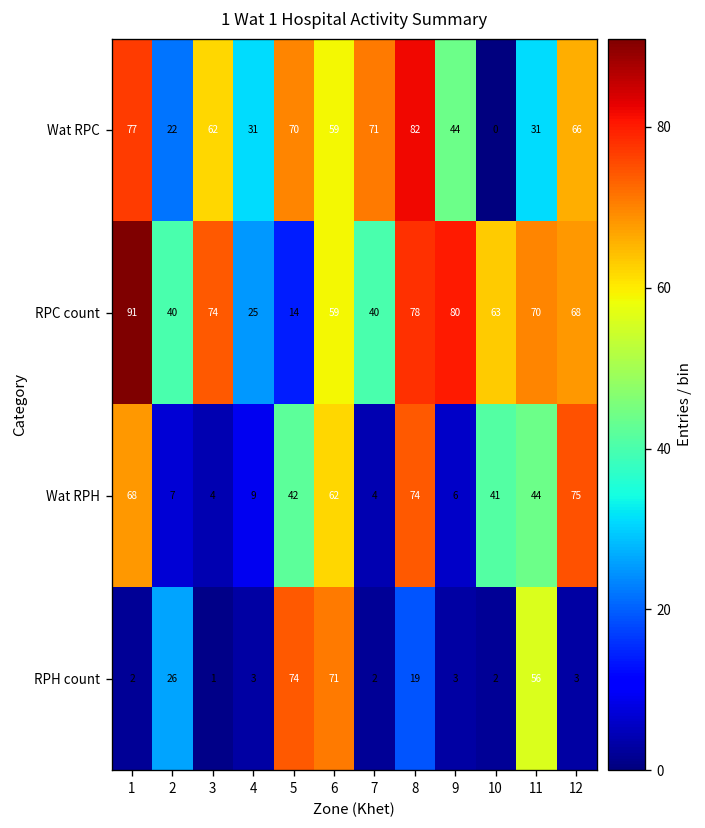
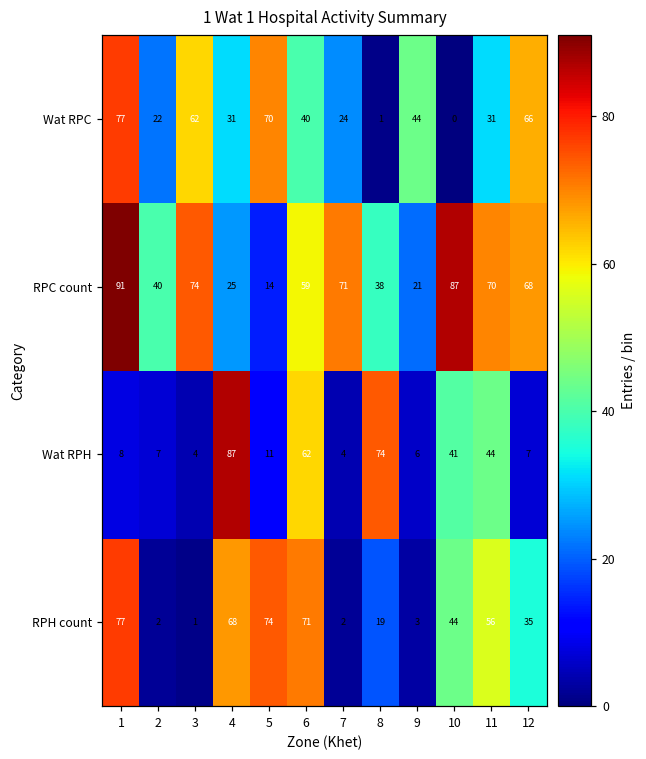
Wat RPC, 6: 59 -> 40
Wat RPC, 7: 71 -> 24
Wat RPC, 8: 82 -> 1
RPC count, 7: 40 -> 71
RPC count, 8: 78 -> 38
RPC count, 9: 80 -> 21
RPC count, 10: 63 -> 87
Wat RPH, 1: 68 -> 8
Wat RPH, 4: 9 -> 87
Wat RPH, 5: 42 -> 11
Wat RPH, 12: 75 -> 7
RPH count, 1: 2 -> 77
RPH count, 2: 26 -> 2
RPH count, 4: 3 -> 68
RPH count, 10: 2 -> 44
RPH count, 12: 3 -> 35
